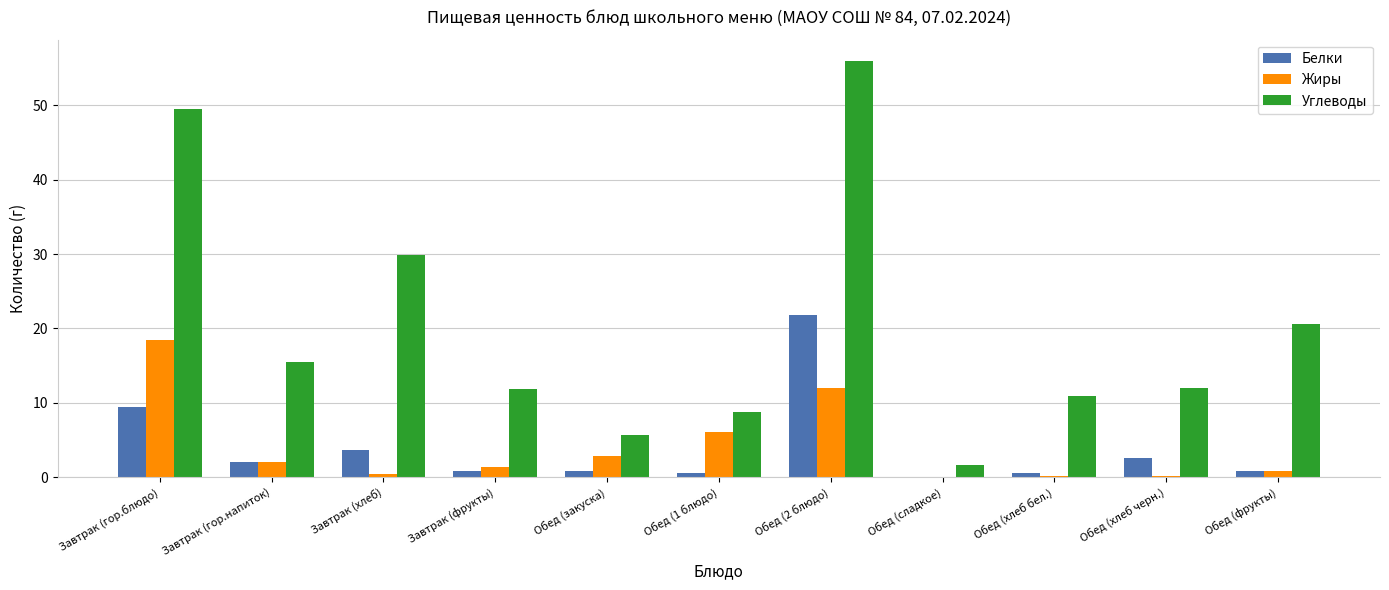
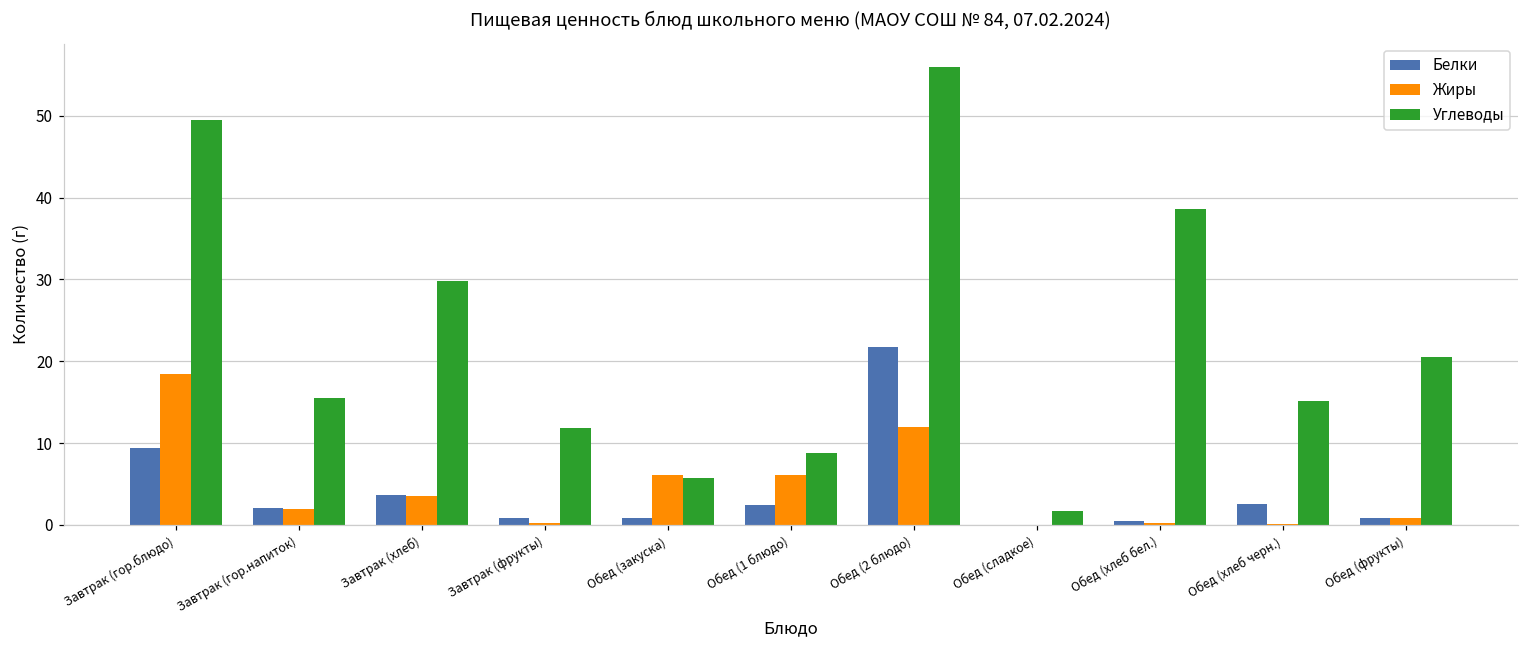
Жиры, Завтрак (хлеб): 0 -> 4
Жиры, Завтрак (фрукты): 1 -> 0
Жиры, Обед (закуска): 3 -> 6
Белки, Обед (1 блюдо): 1 -> 2
Углеводы, Обед (хлеб бел.): 11 -> 39
Углеводы, Обед (хлеб черн.): 12 -> 15
